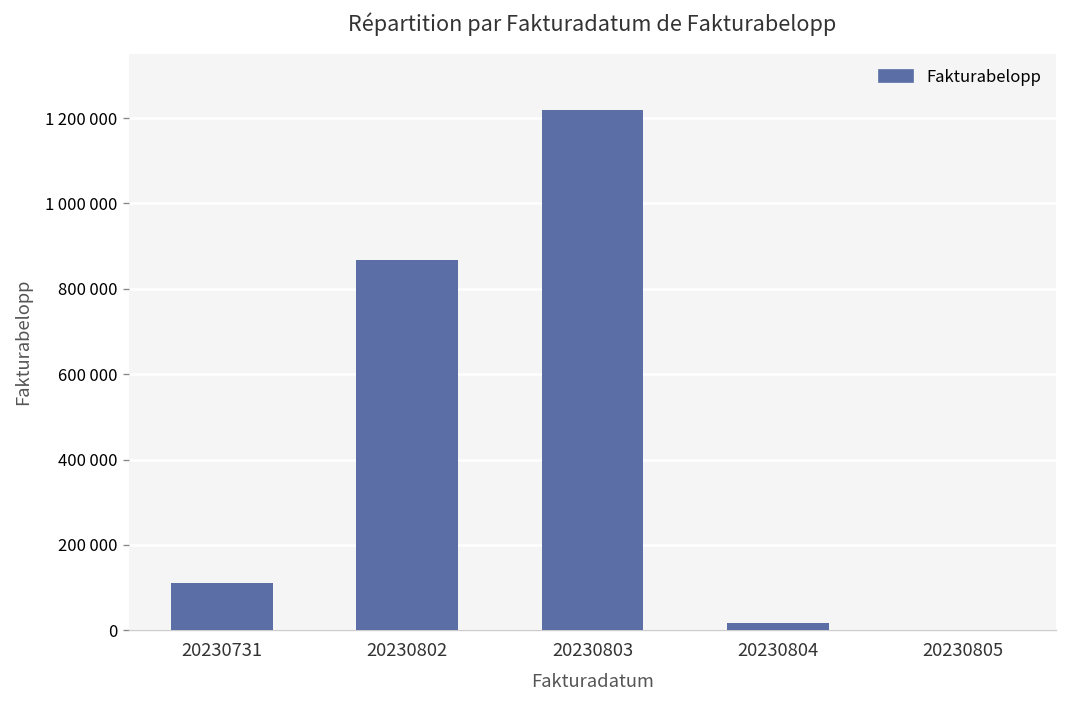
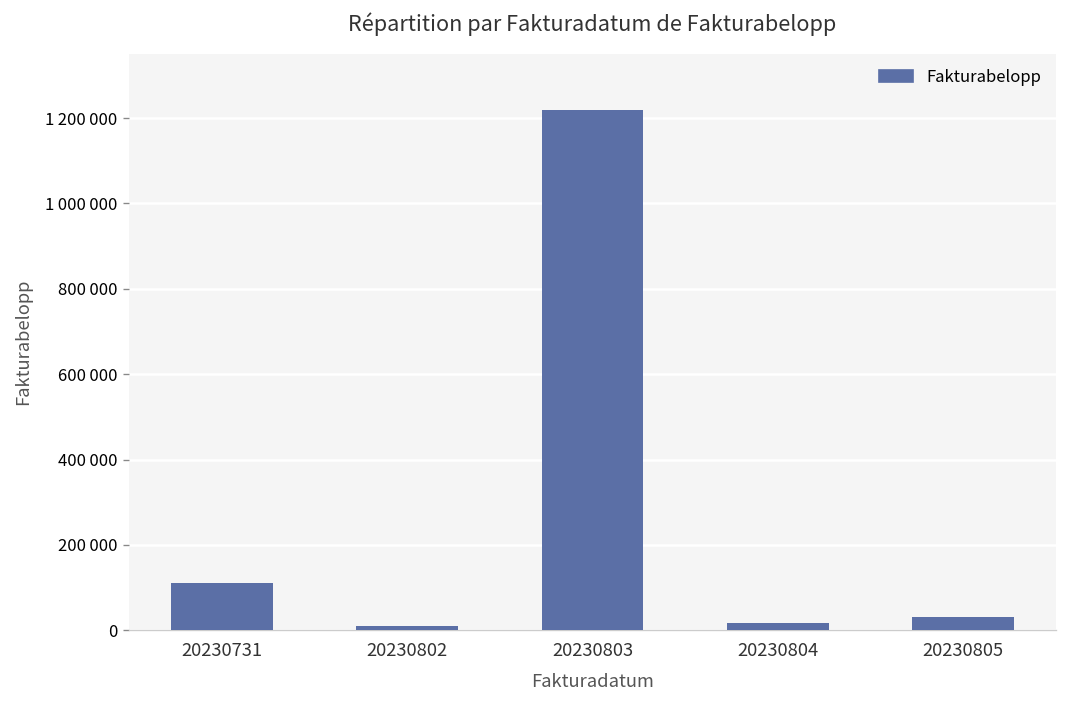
20230802: 870000 -> 10000
20230805: 0 -> 30000
